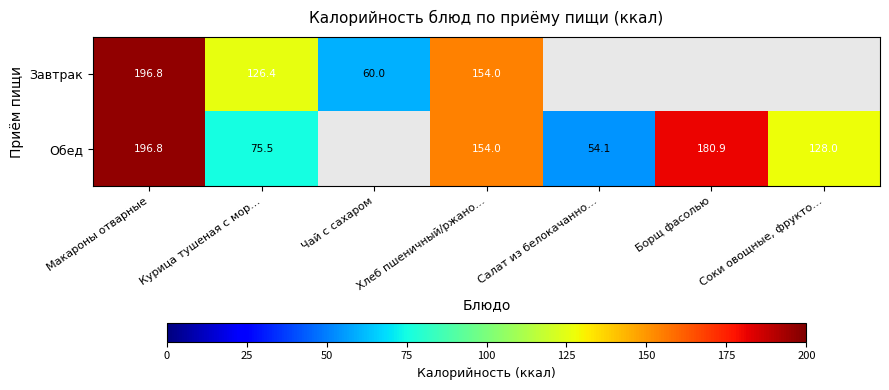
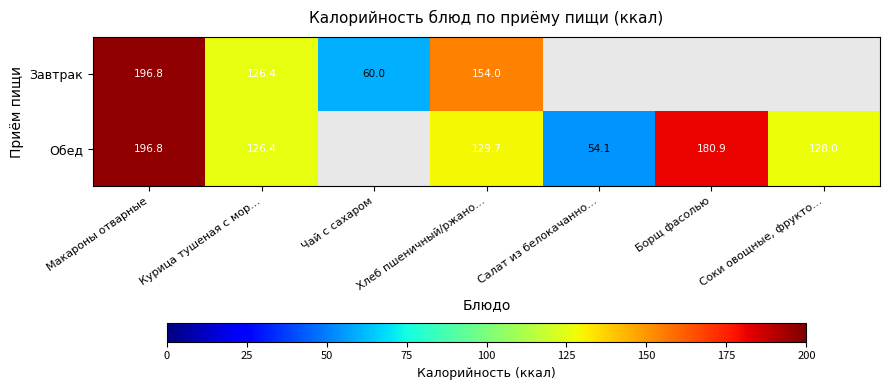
Обед, Курица тушеная с мор…: 75.5 -> 126.4
Обед, Хлеб пшеничный/ржано…: 154.0 -> 129.7
